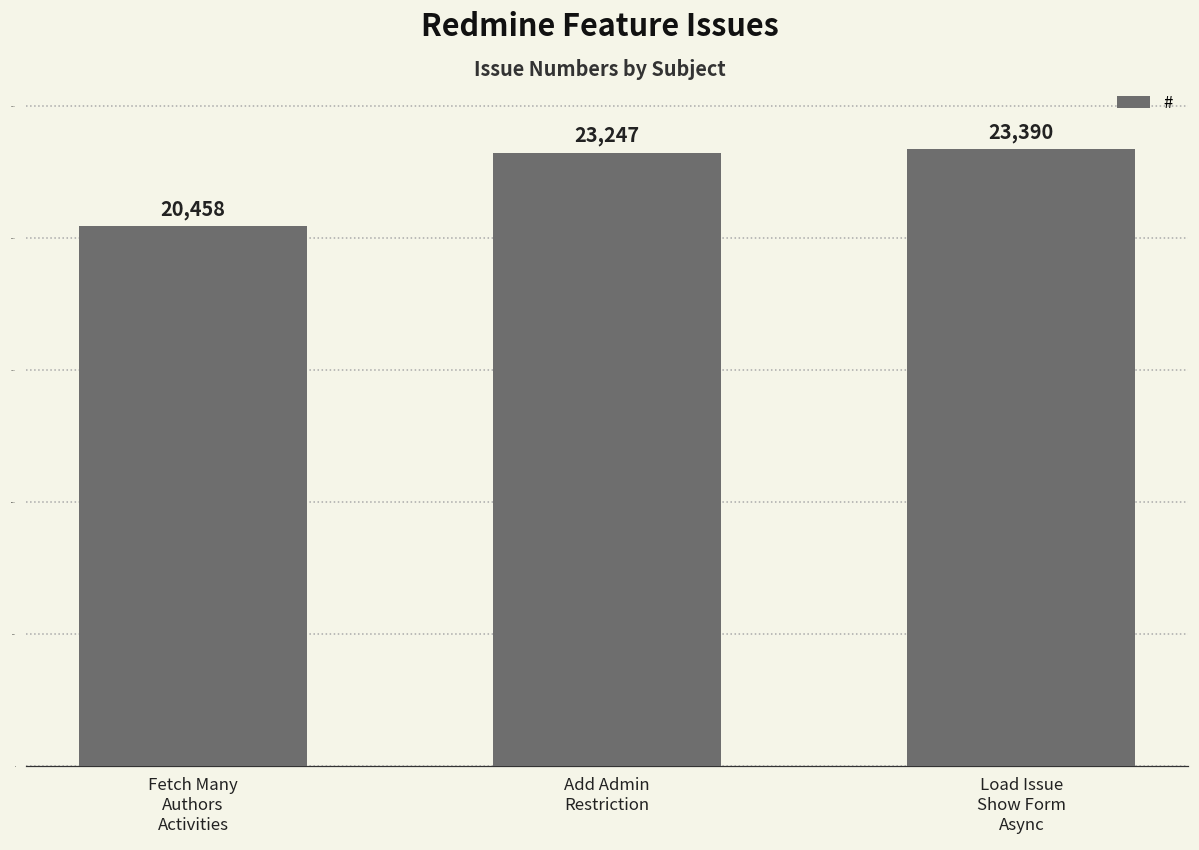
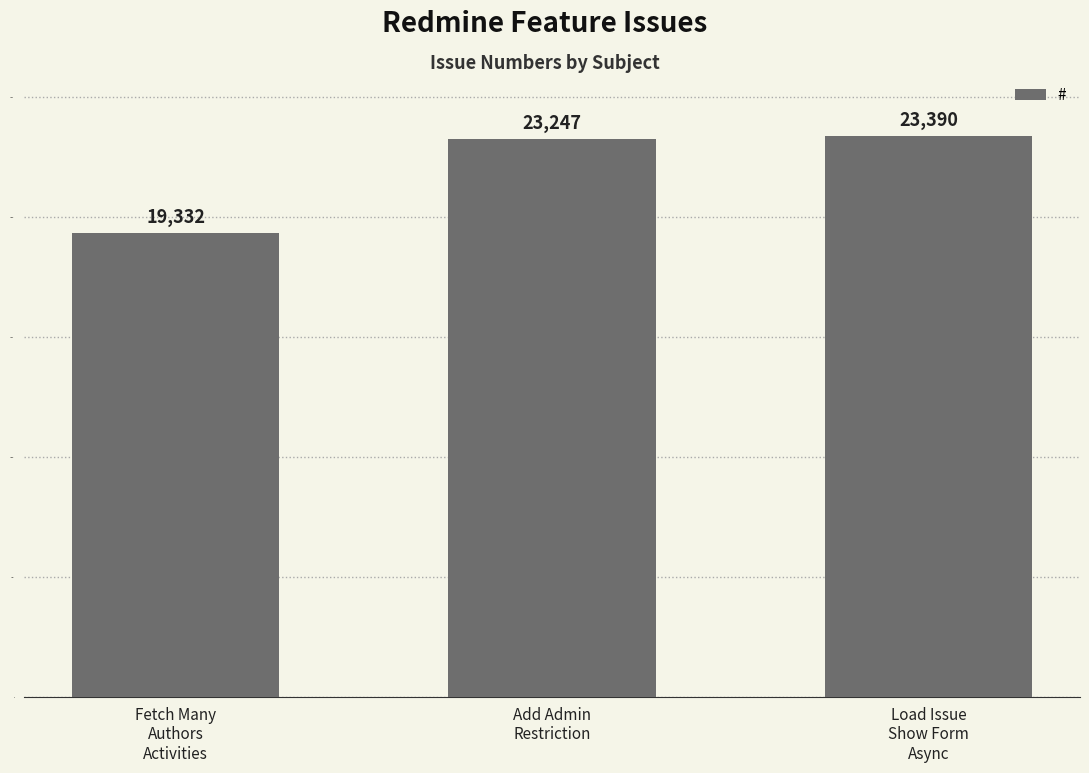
Fetch Many Authors Activities: 20,458 -> 19,332
